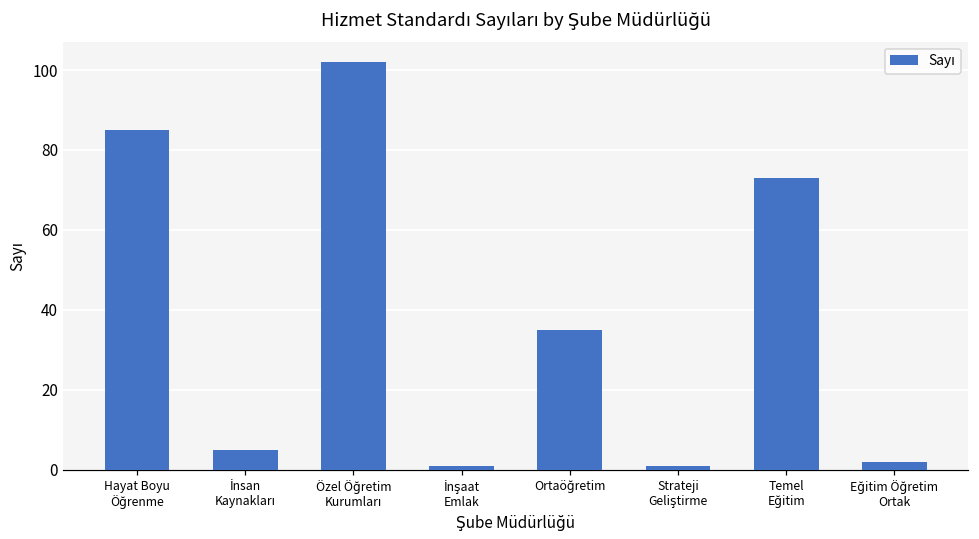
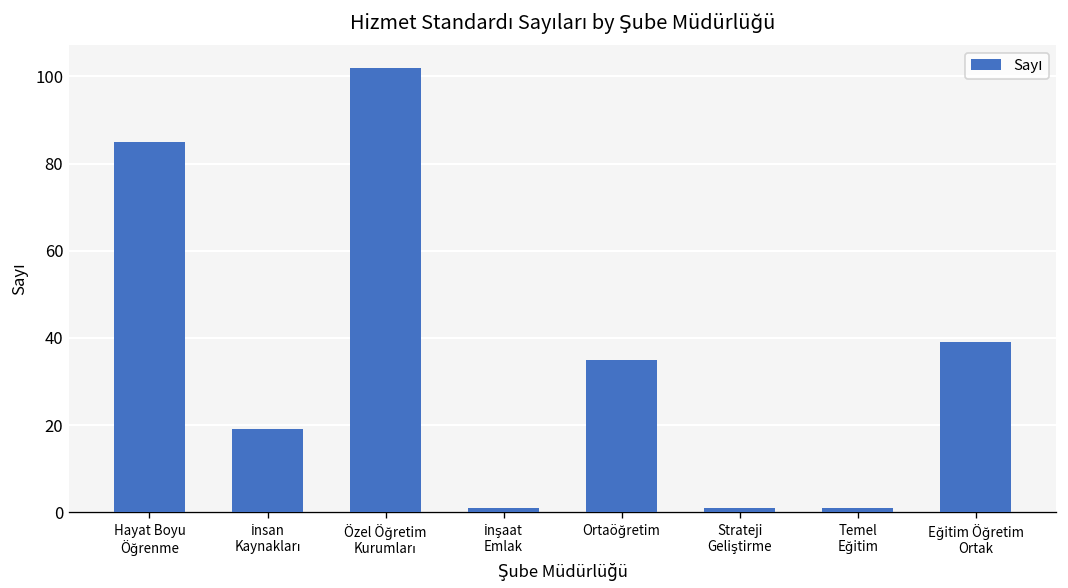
İnsan Kaynakları: 5 -> 19
Temel Eğitim: 73 -> 1
Eğitim Öğretim Ortak: 2 -> 39
